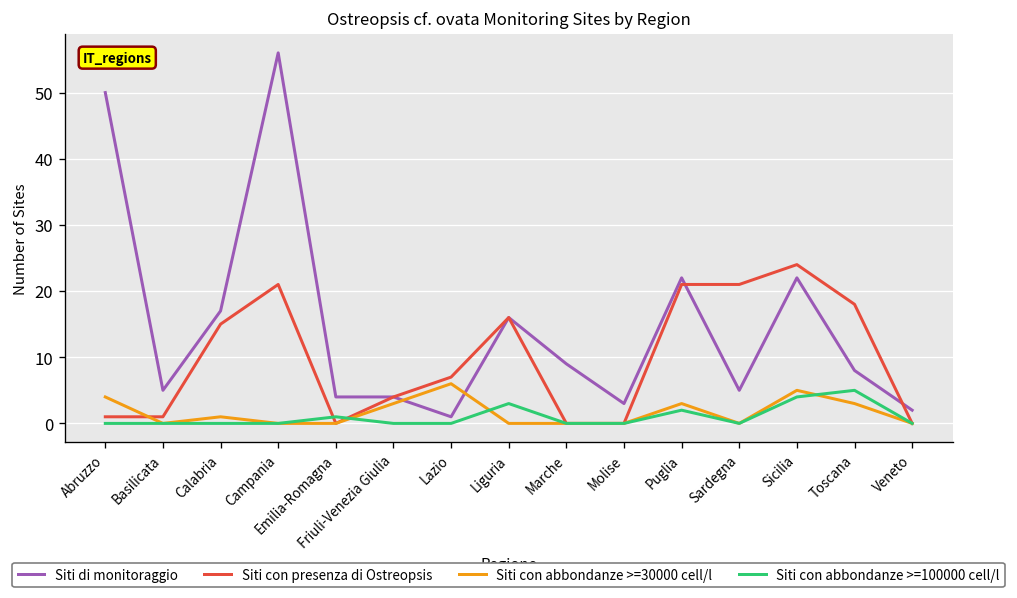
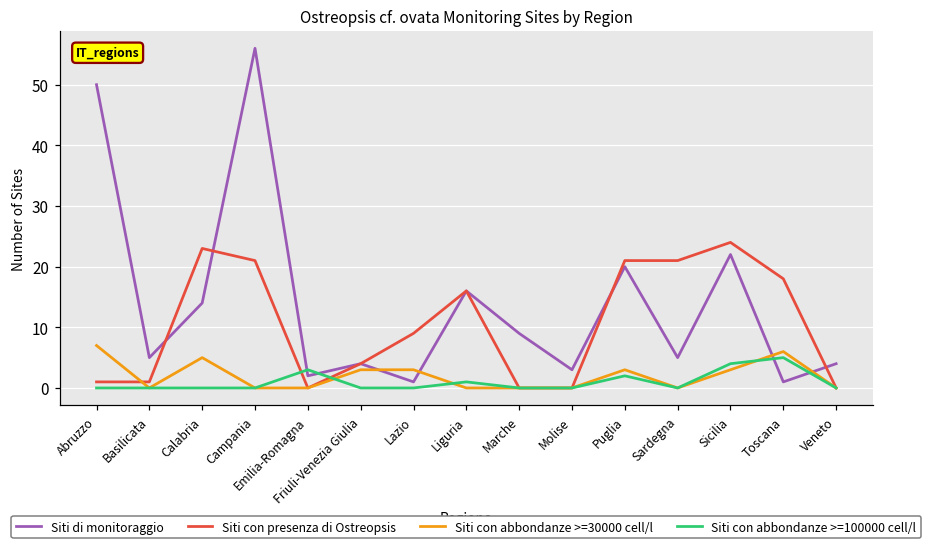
Siti con abbondanze >=30000 cell/l, Abruzzo: 4 -> 7
Siti di monitoraggio, Calabria: 17 -> 14
Siti con presenza di Ostreopsis, Calabria: 15 -> 23
Siti con abbondanze >=30000 cell/l, Calabria: 1 -> 5
Siti di monitoraggio, Emilia-Romagna: 4 -> 2
Siti con abbondanze >=100000 cell/l, Emilia-Romagna: 1 -> 3
Siti con presenza di Ostreopsis, Lazio: 7 -> 9
Siti con abbondanze >=30000 cell/l, Lazio: 6 -> 3
Siti con abbondanze >=100000 cell/l, Liguria: 3 -> 1
Siti di monitoraggio, Puglia: 22 -> 20
Siti con abbondanze >=30000 cell/l, Sicilia: 5 -> 3
Siti di monitoraggio, Toscana: 8 -> 1
Siti con abbondanze >=30000 cell/l, Toscana: 3 -> 6
Siti di monitoraggio, Veneto: 2 -> 4
